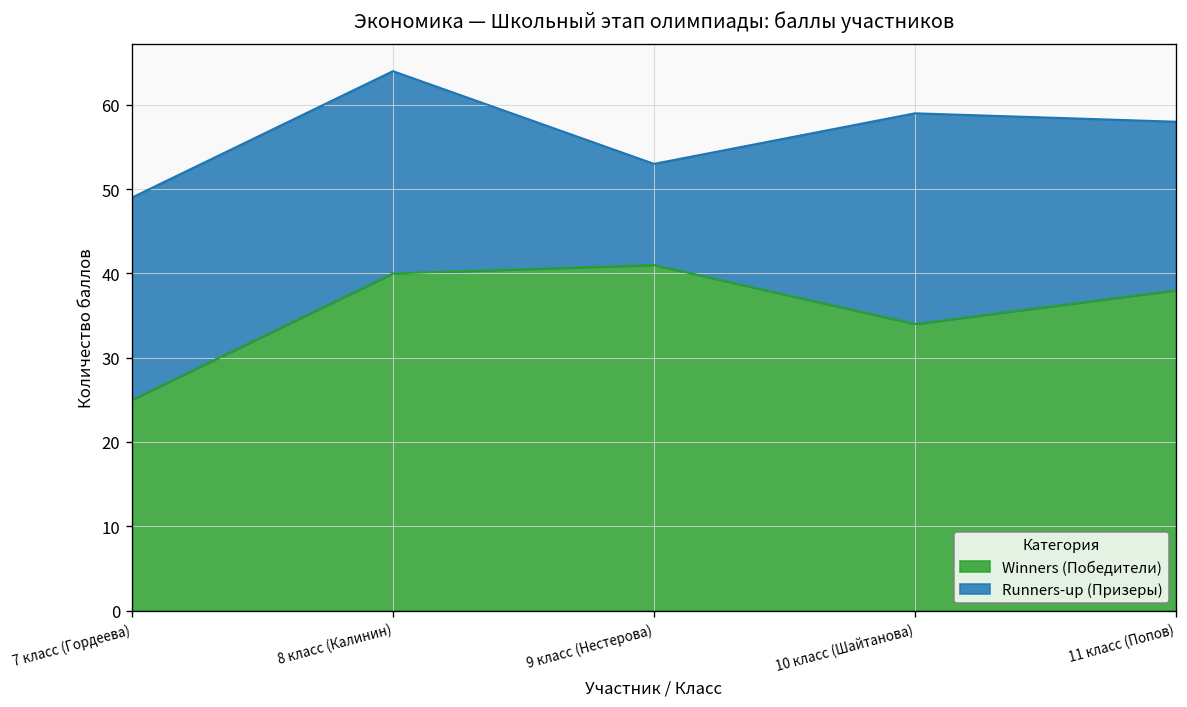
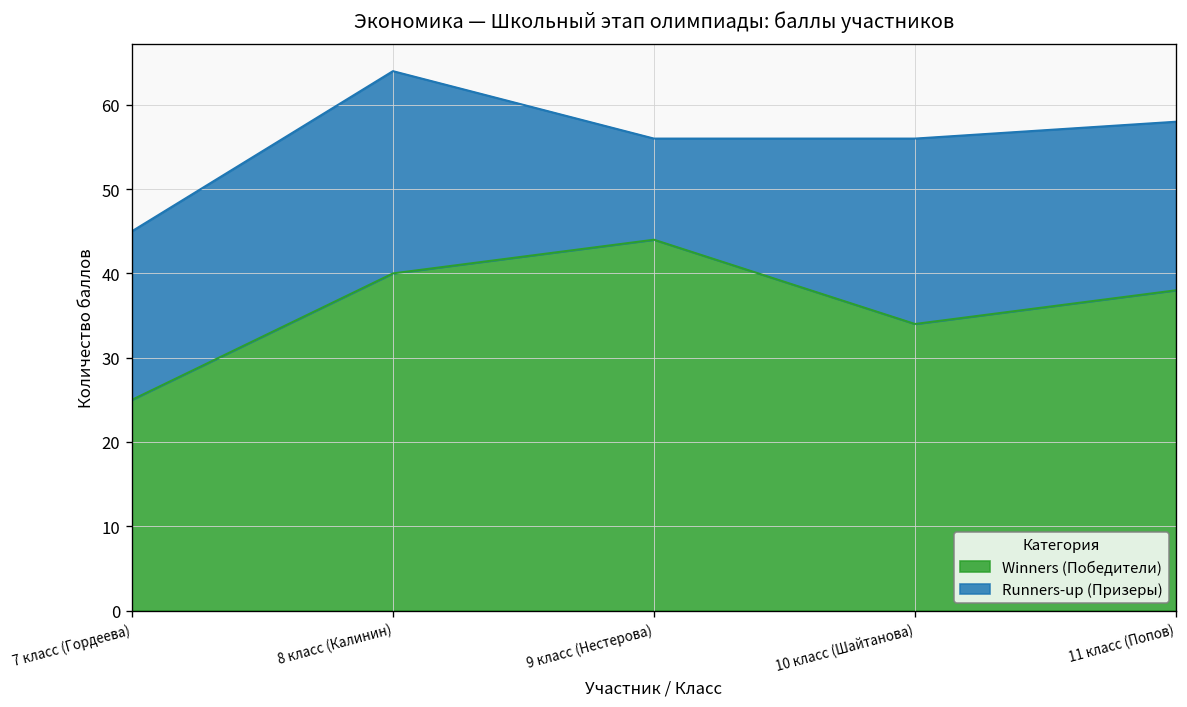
Runners-up (Призеры), 7 класс (Гордеева): 24 -> 20
Winners (Победители), 9 класс (Нестерова): 41 -> 44
Runners-up (Призеры), 10 класс (Шайтанова): 25 -> 22
